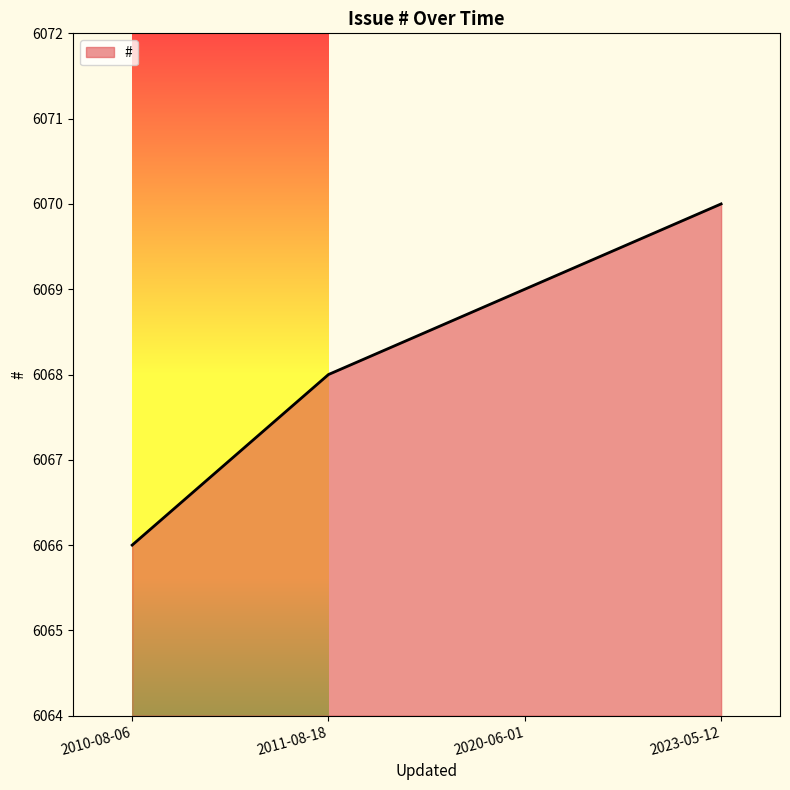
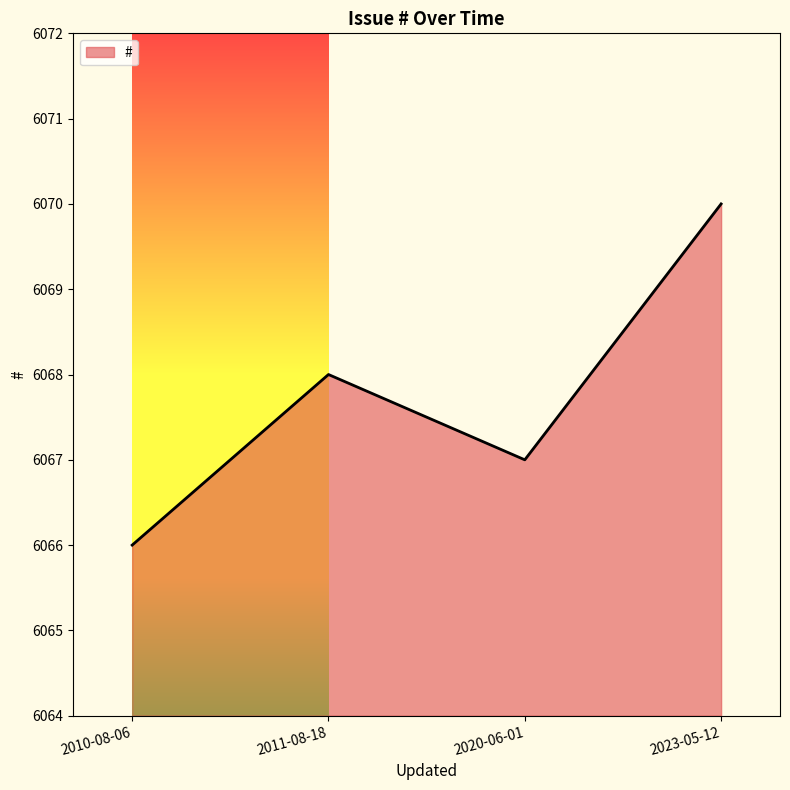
2020-06-01: 6069 -> 6067
